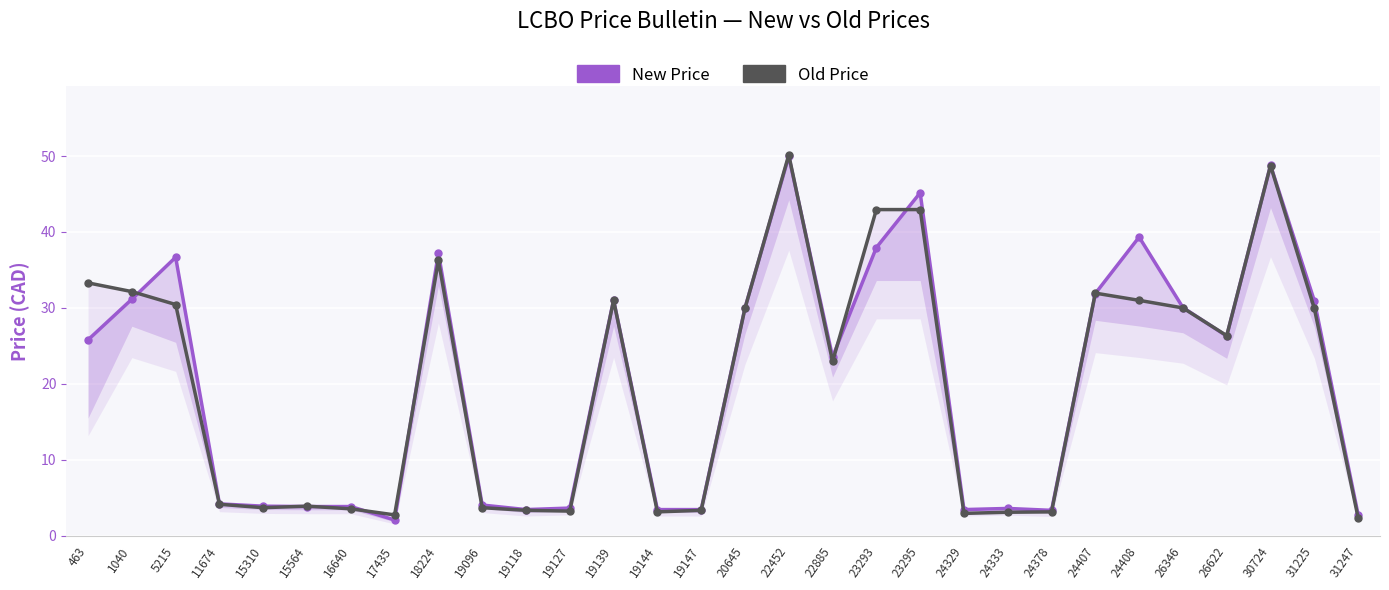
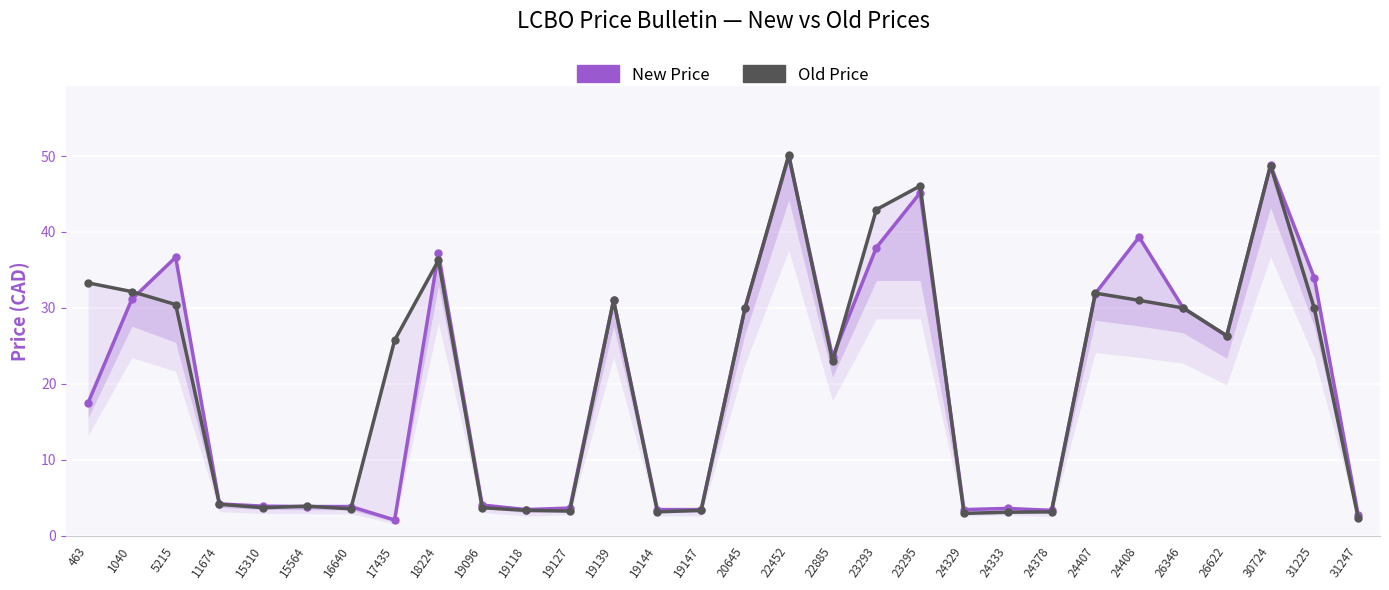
New Price, 463: 26 -> 18
Old Price, 17435: 3 -> 26
Old Price, 23295: 43 -> 46
New Price, 31225: 31 -> 34
